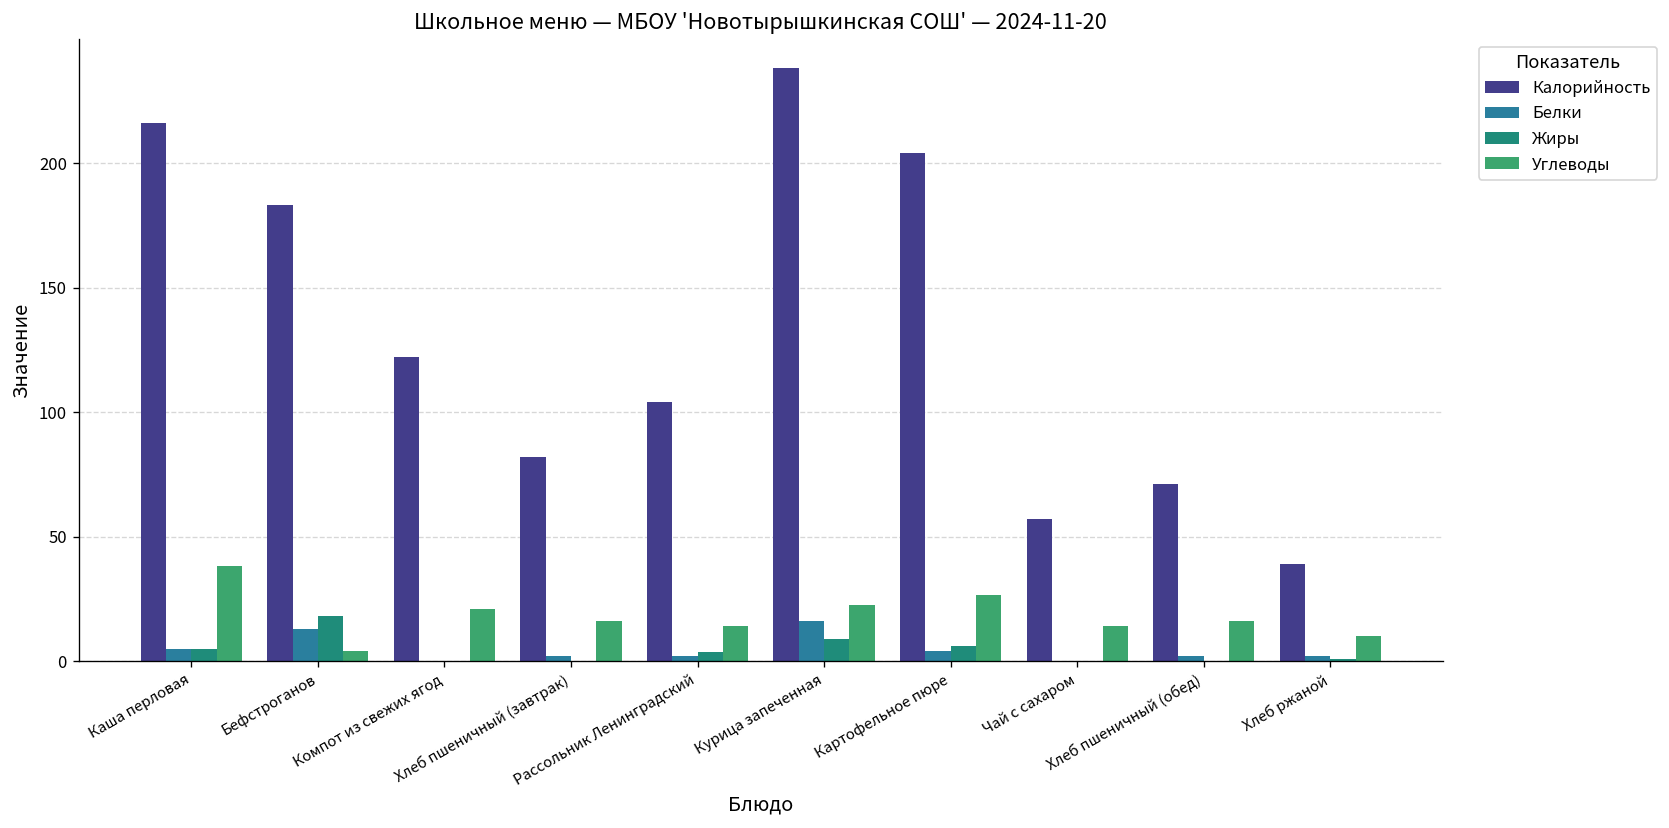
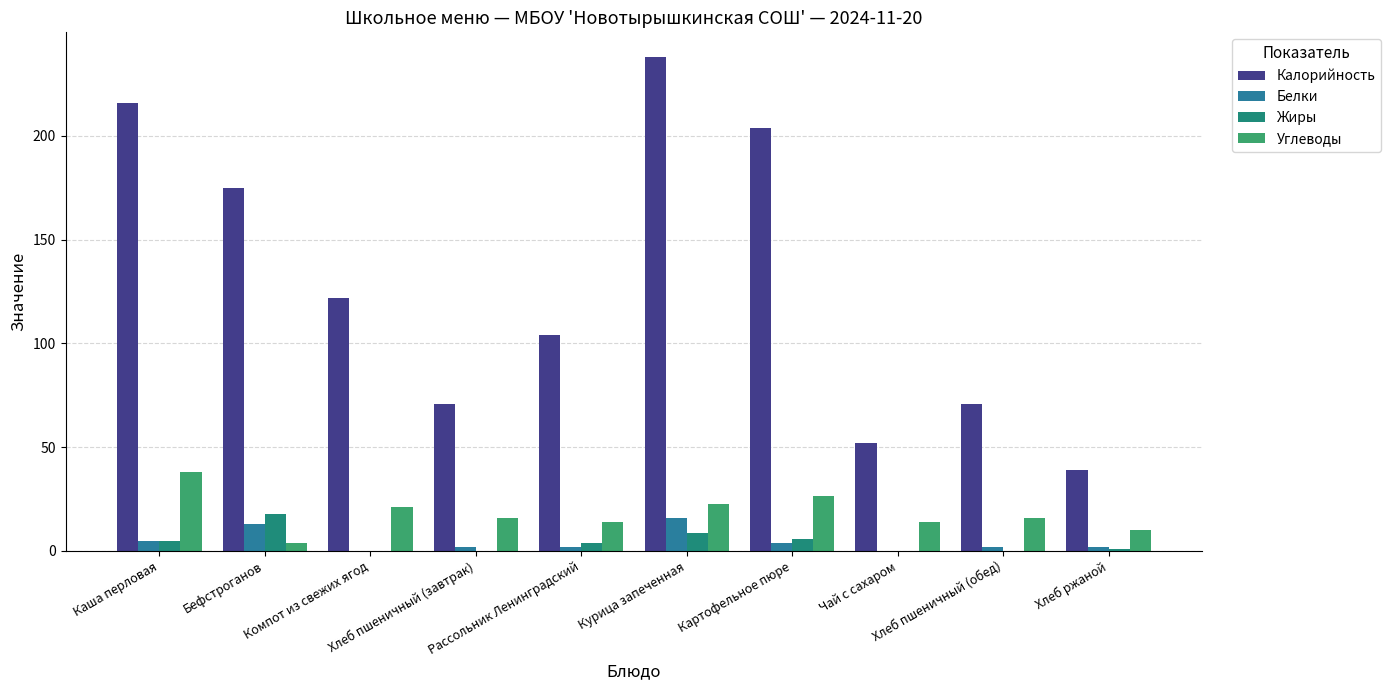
Калорийность, Бефстроганов: 183 -> 175
Калорийность, Хлеб пшеничный (завтрак): 82 -> 71
Калорийность, Чай с сахаром: 57 -> 52
